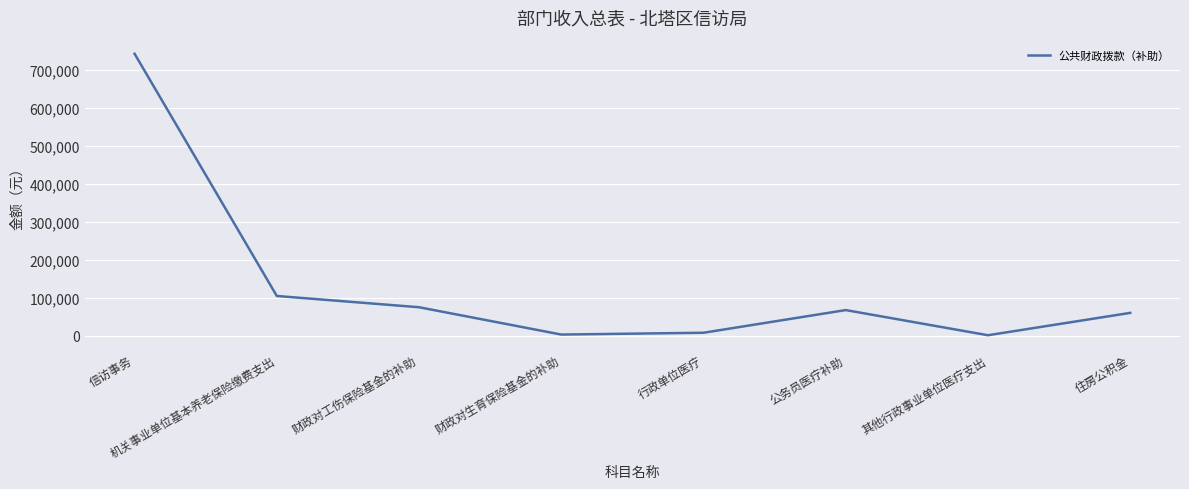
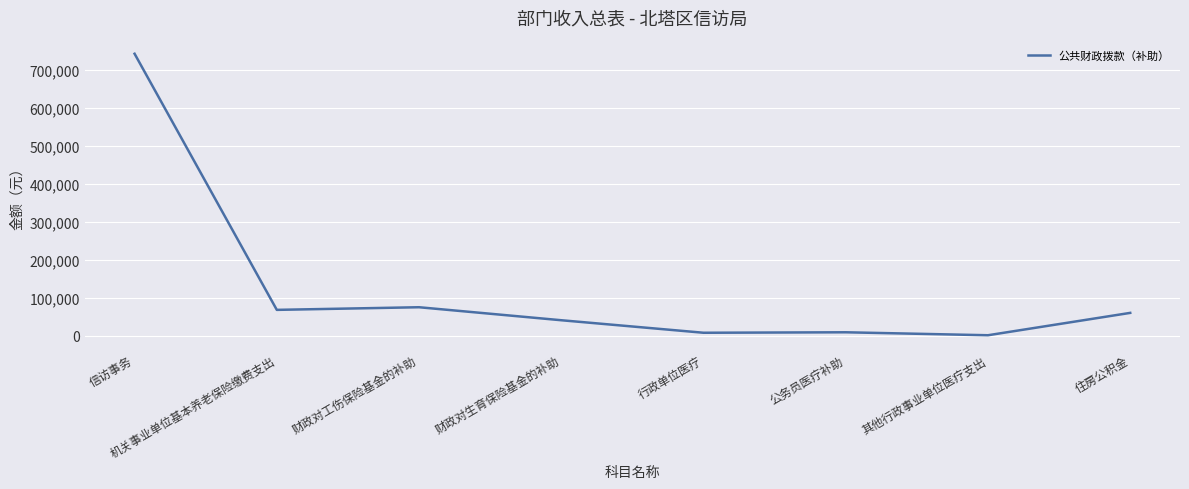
机关事业单位基本养老保险缴费支出: 100,000 -> 70,000
财政对生育保险基金的补助: 0 -> 40,000
公务员医疗补助: 70,000 -> 10,000
